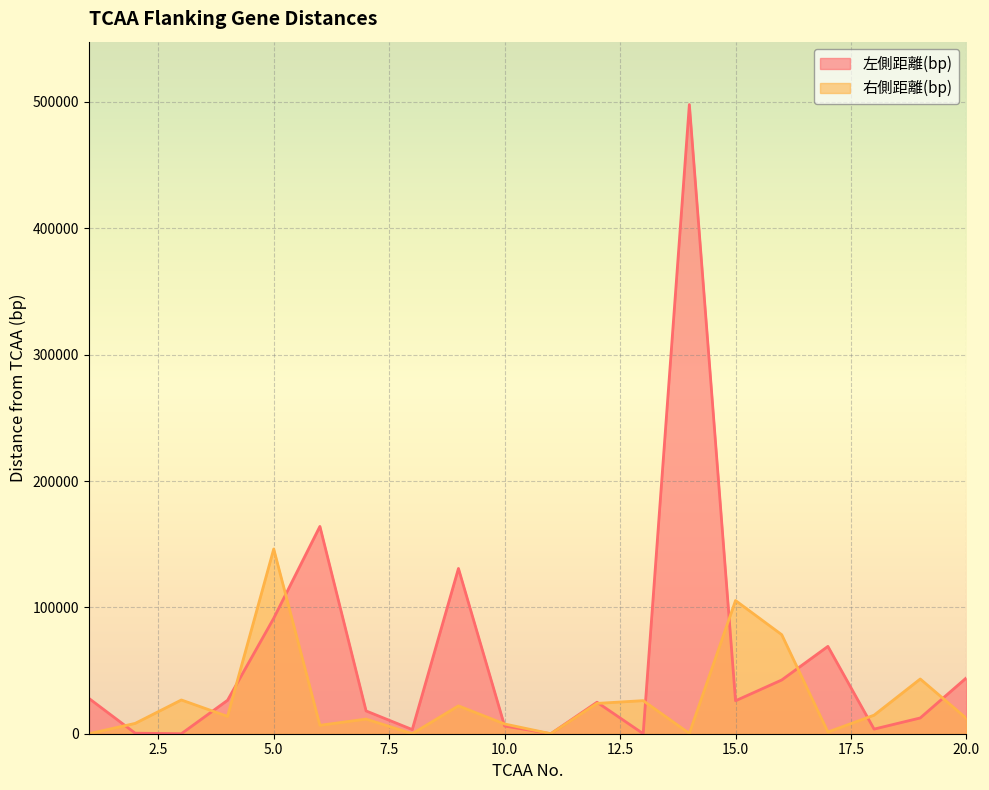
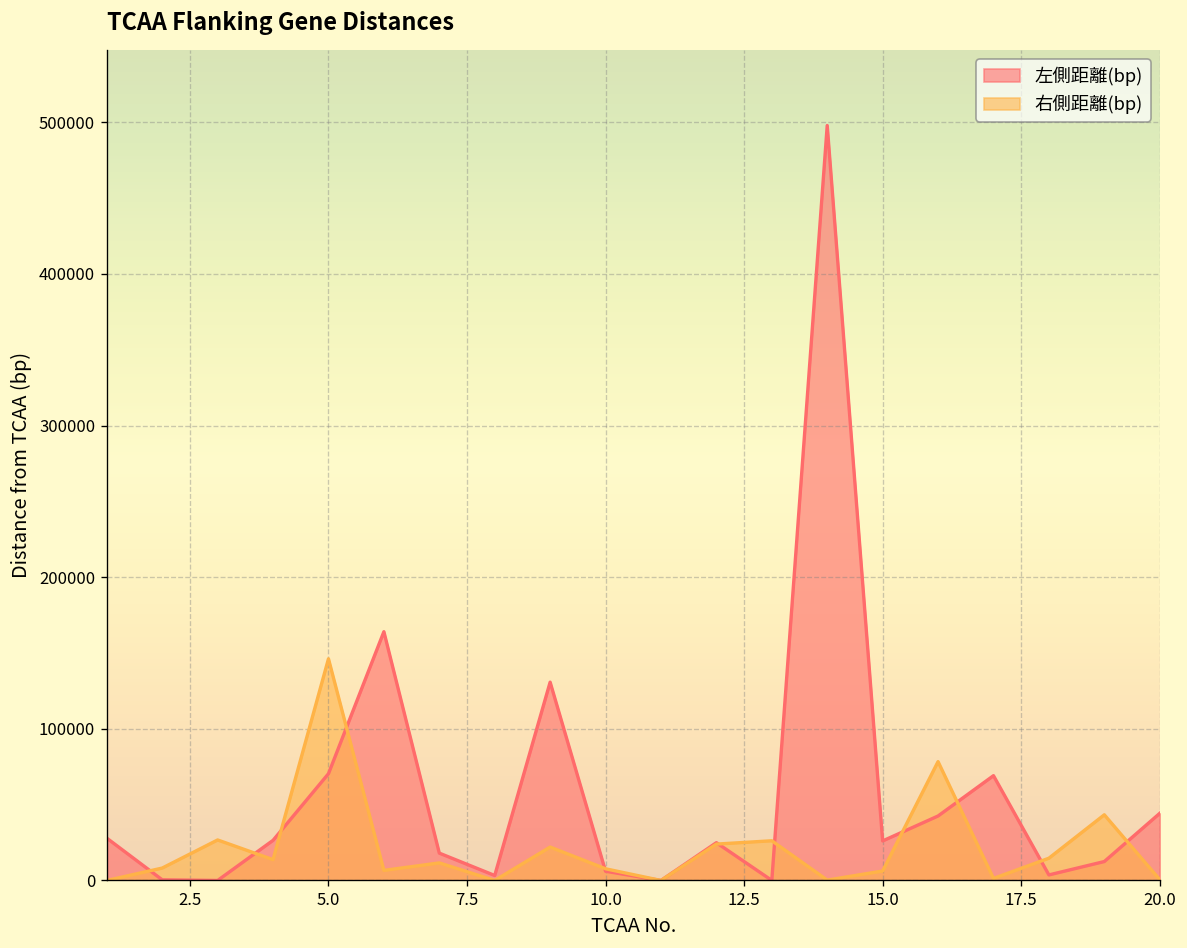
左側距離(bp), 5.0: 91000 -> 70000
右側距離(bp), 15.0: 105000 -> 6000
右側距離(bp), 20.0: 12000 -> 1000
